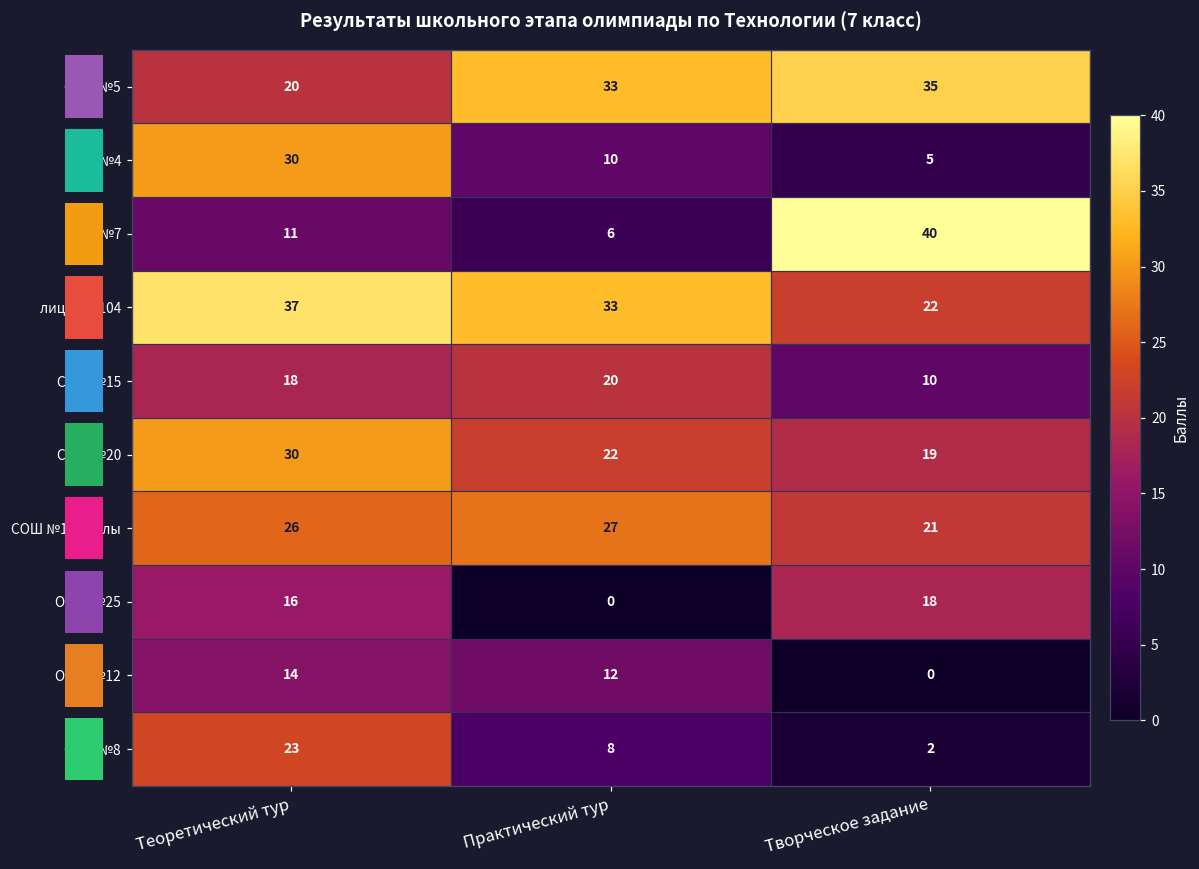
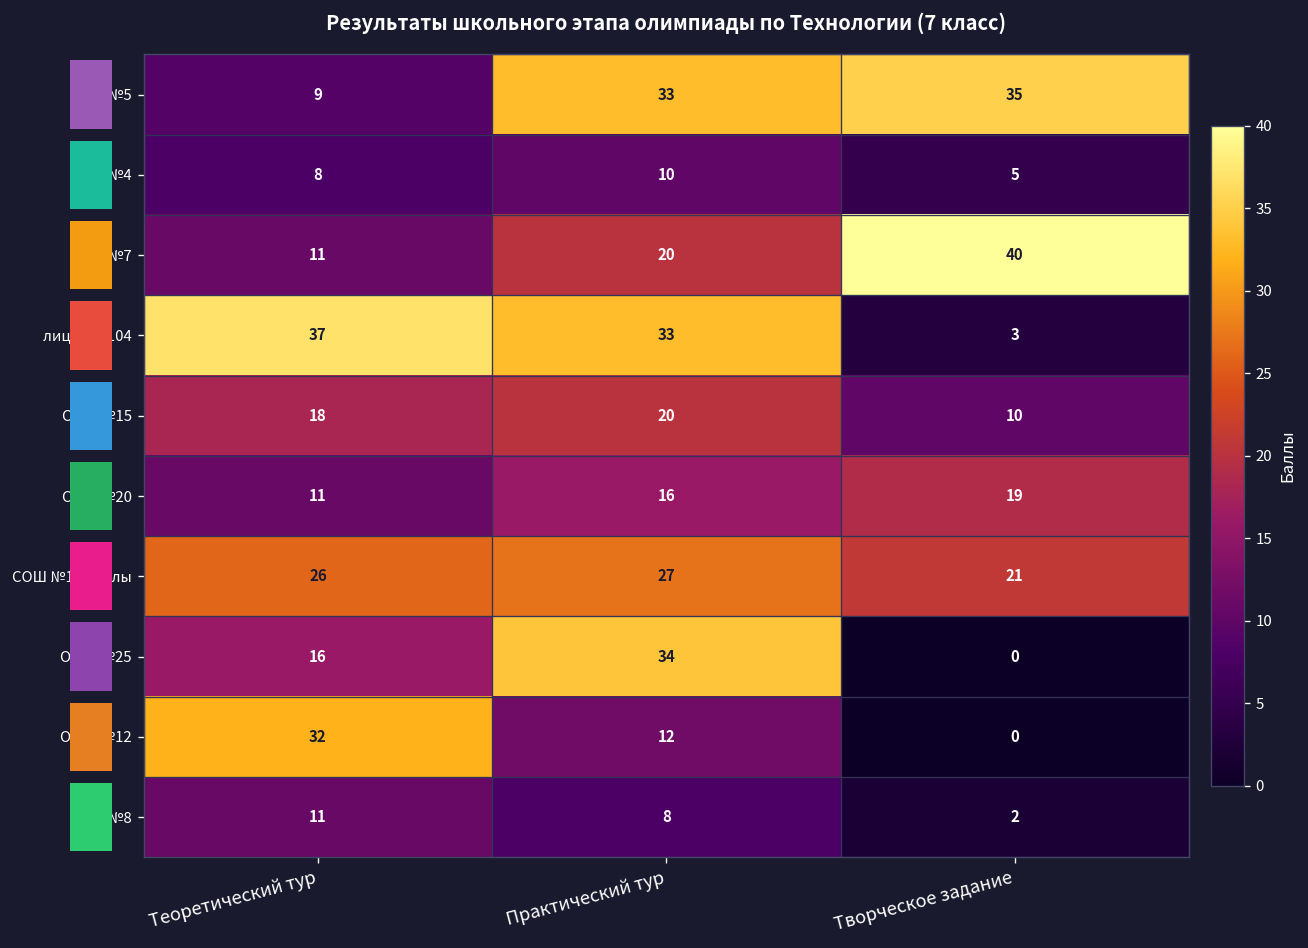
СОШ №5, Теоретический тур: 20 -> 9
СОШ №4, Теоретический тур: 30 -> 8
СОШ №7, Практический тур: 6 -> 20
лицей №104, Творческое задание: 22 -> 3
СОШ №20, Теоретический тур: 30 -> 11
СОШ №20, Практический тур: 22 -> 16
ООШ №25, Практический тур: 0 -> 34
ООШ №25, Творческое задание: 18 -> 0
ООШ №12, Теоретический тур: 14 -> 32
СОШ №8, Теоретический тур: 23 -> 11
